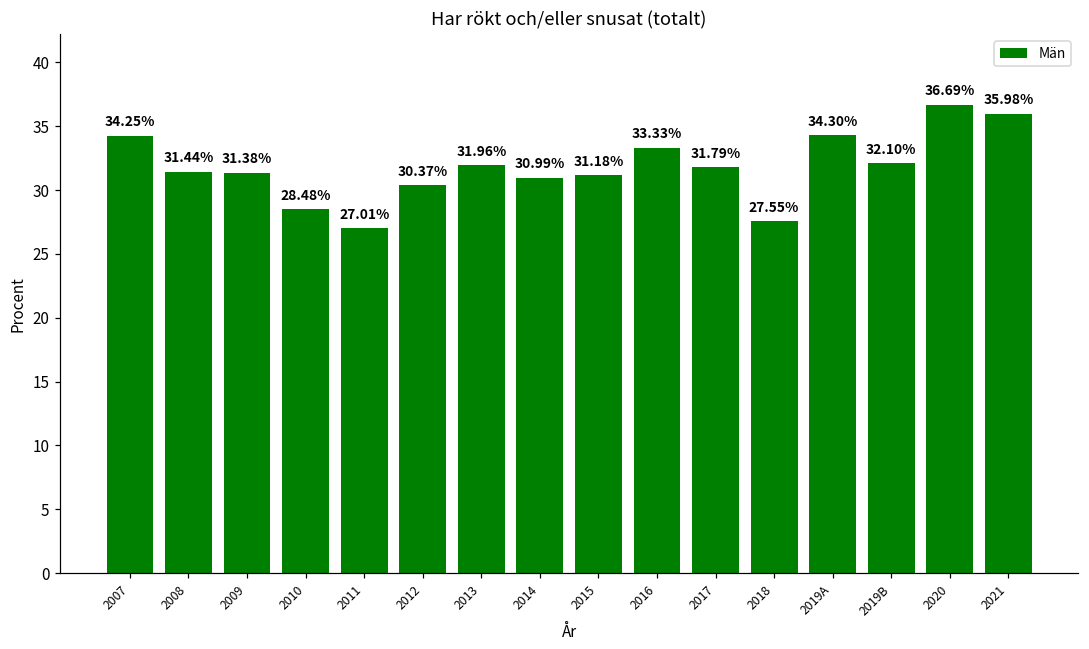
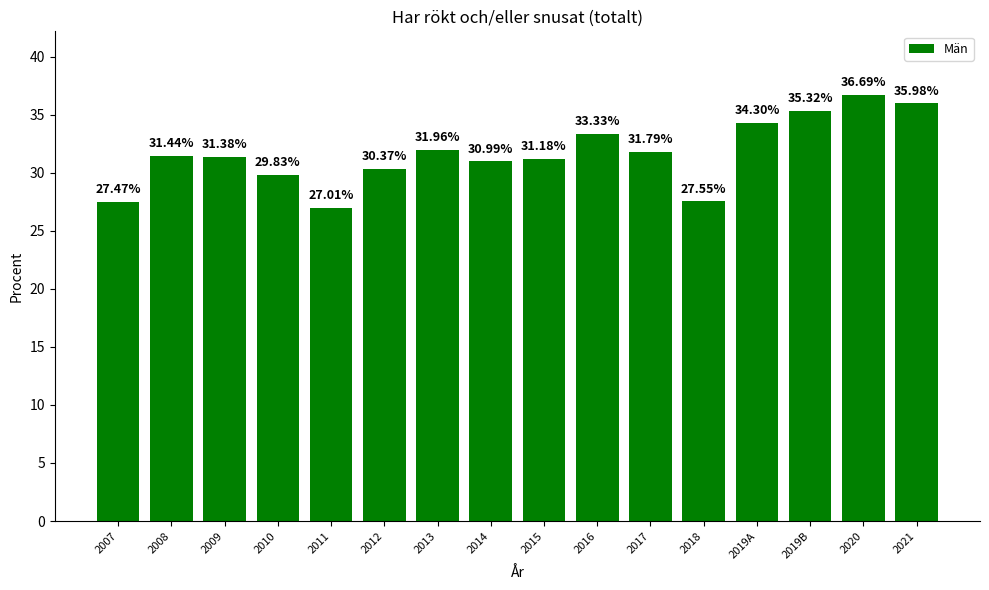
2007: 34.25% -> 27.47%
2010: 28.48% -> 29.83%
2019B: 32.10% -> 35.32%
